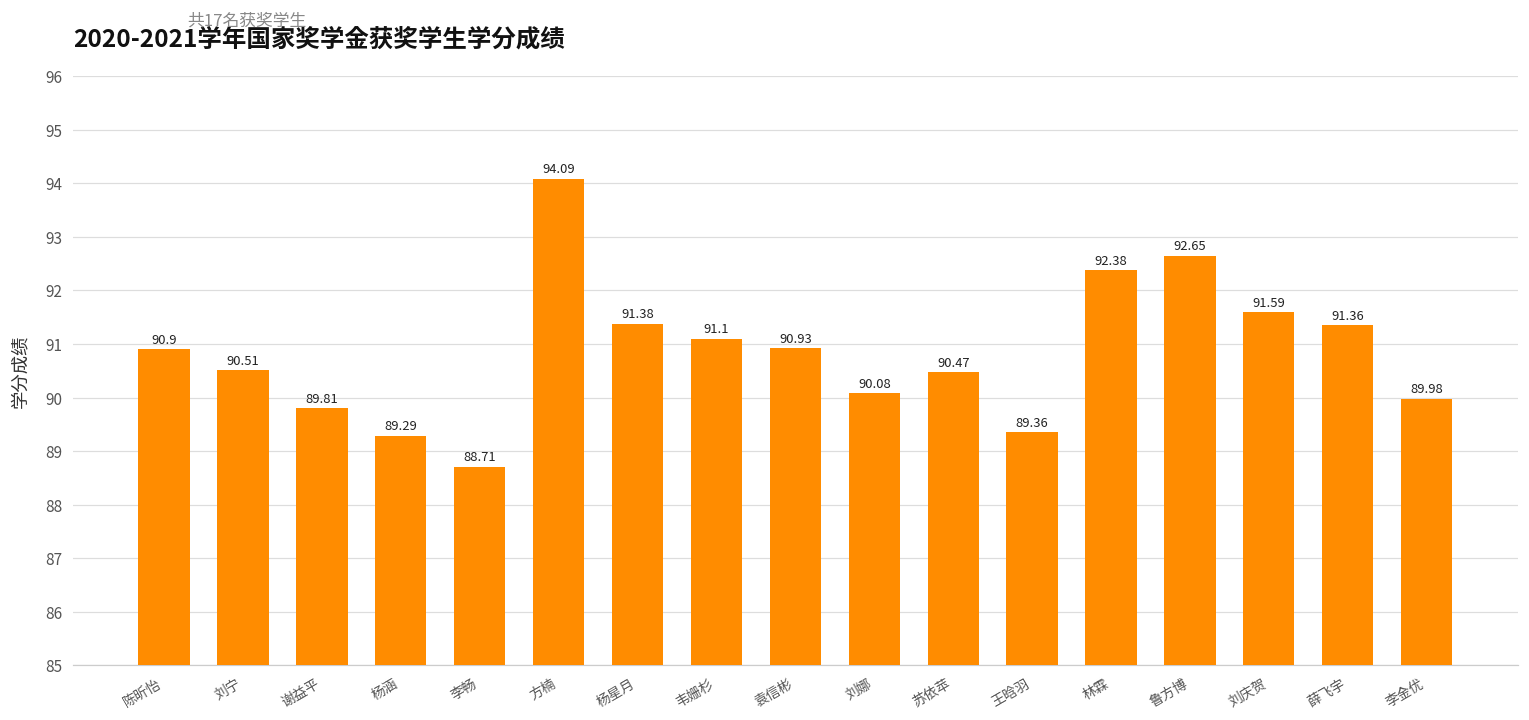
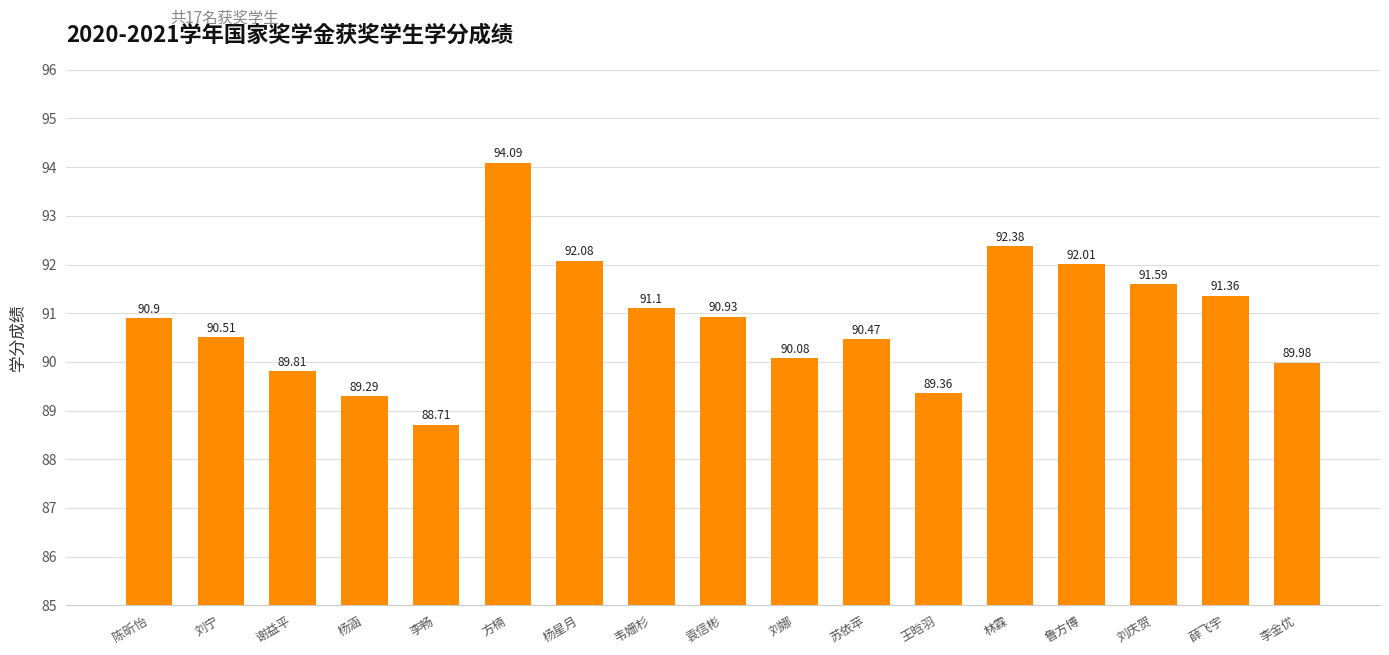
杨星月: 91.38 -> 92.08
鲁方博: 92.65 -> 92.01
